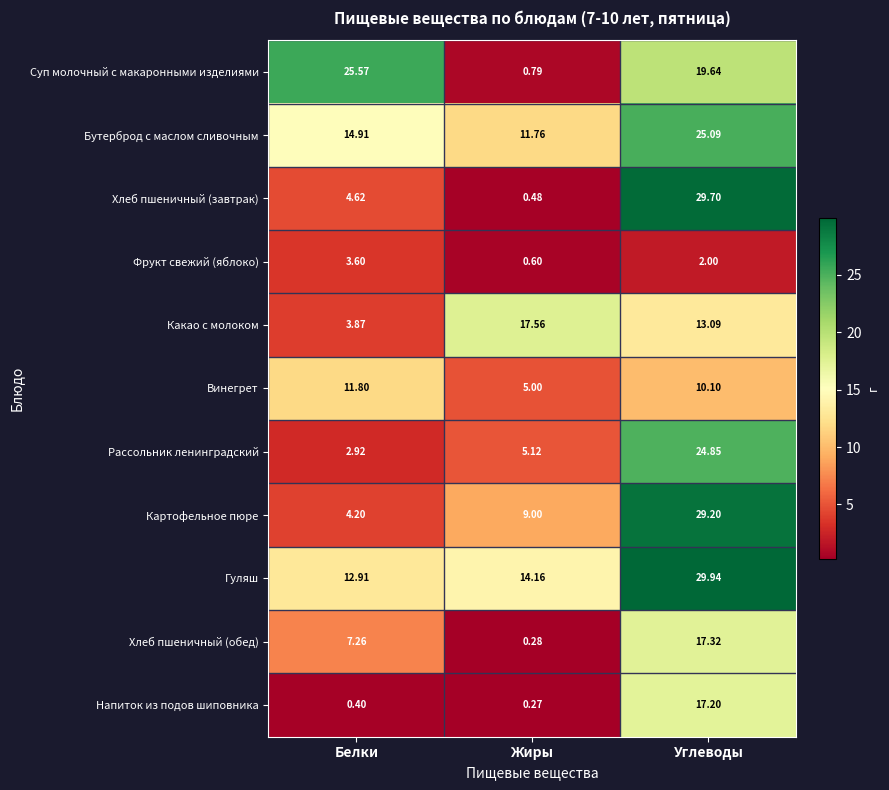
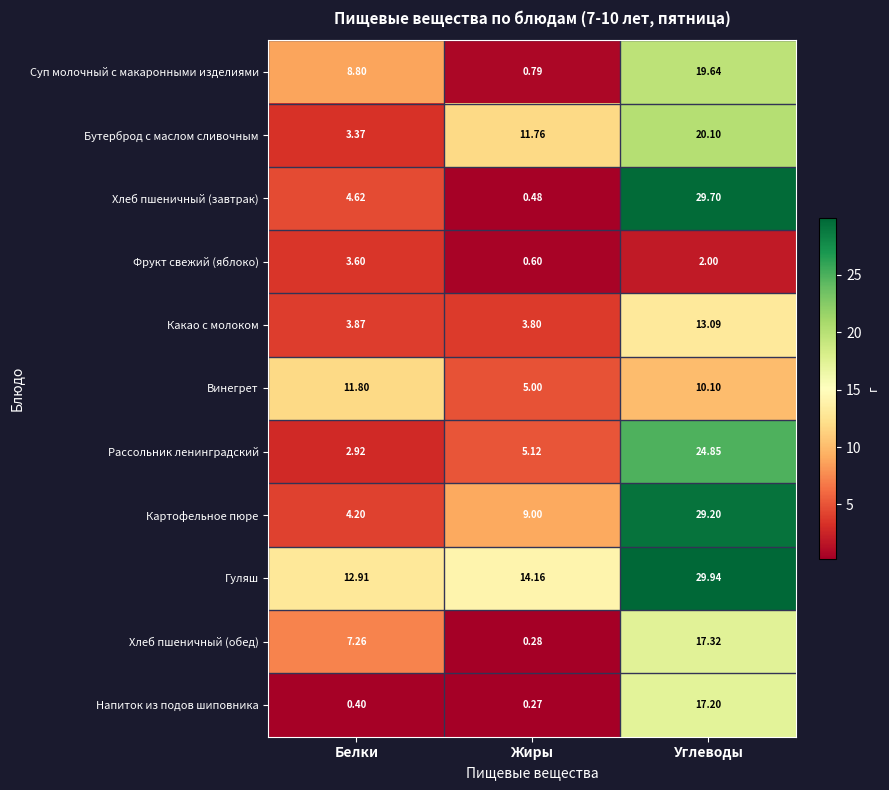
Суп молочный с макаронными изделиями, Белки: 25.57 -> 8.80
Бутерброд с маслом сливочным, Белки: 14.91 -> 3.37
Бутерброд с маслом сливочным, Углеводы: 25.09 -> 20.10
Какао с молоком, Жиры: 17.56 -> 3.80
